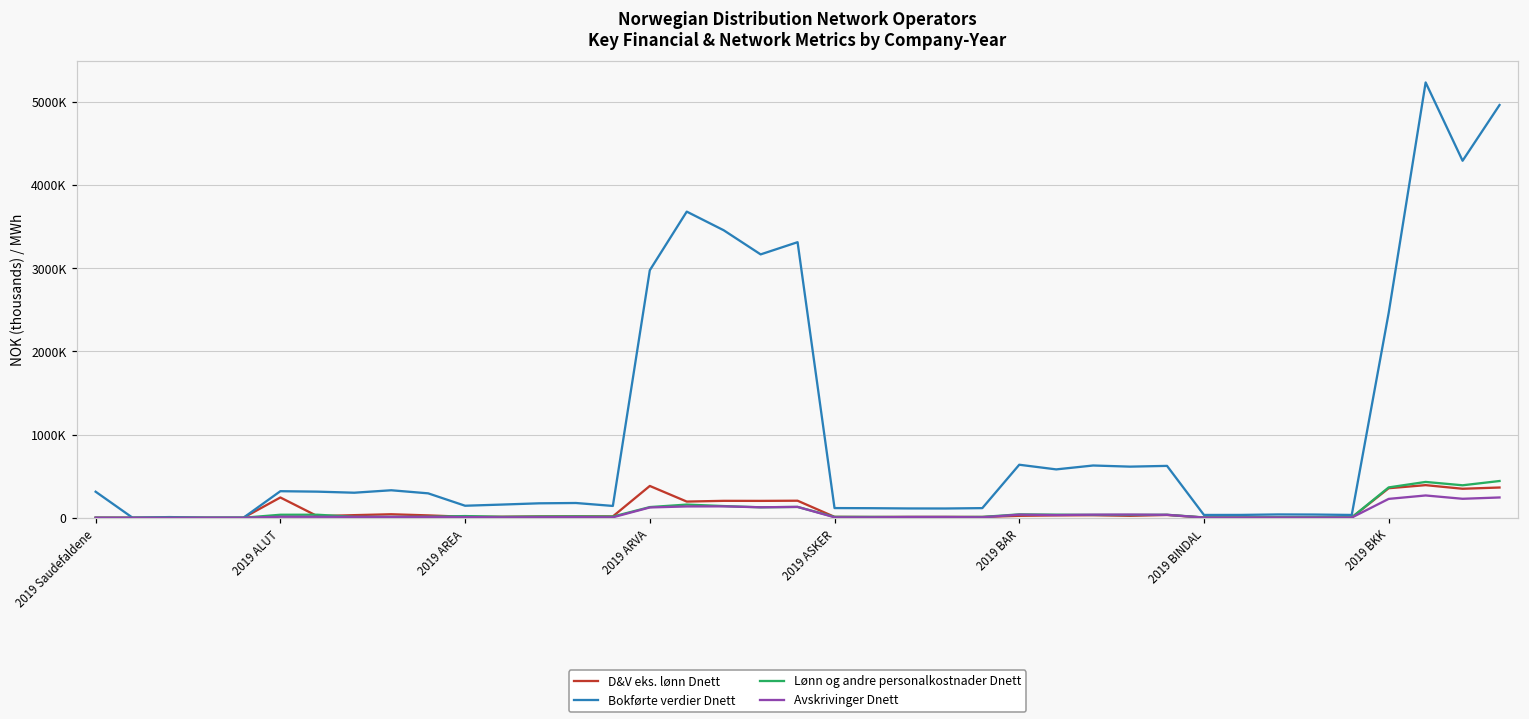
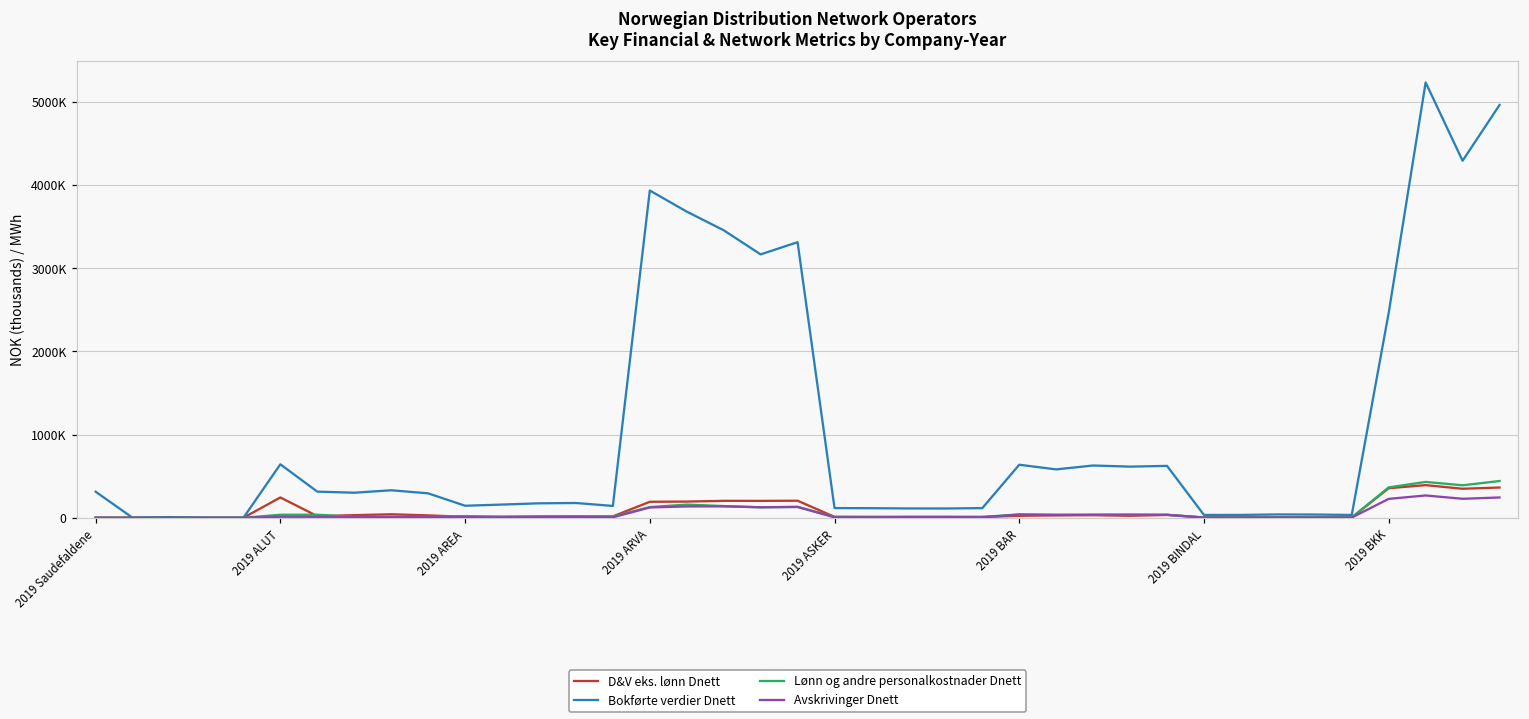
Bokførte verdier Dnett, 2019 ALUT: 300000 -> 600000
D&V eks. lønn Dnett, 2019 ARVA: 400000 -> 200000
Bokførte verdier Dnett, 2019 ARVA: 3000000 -> 3900000
